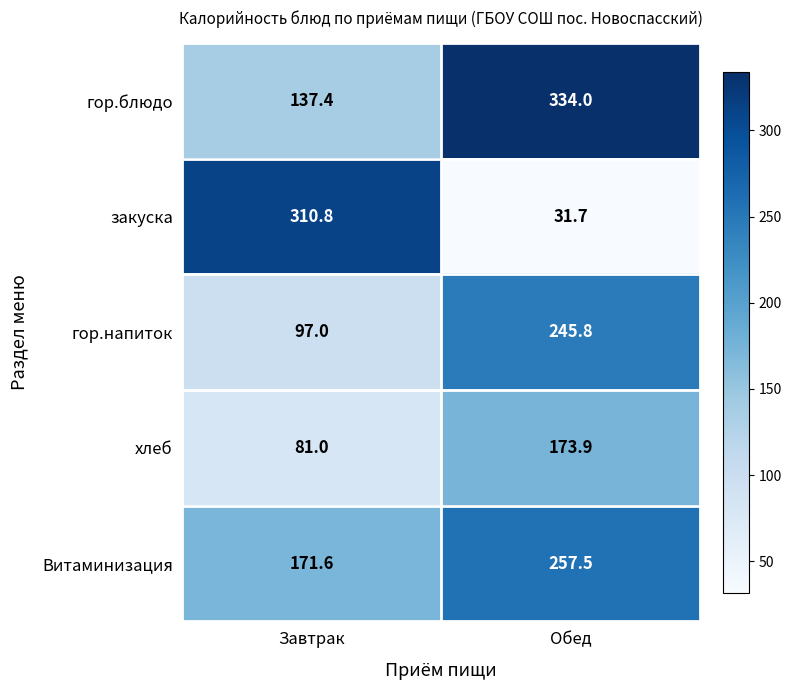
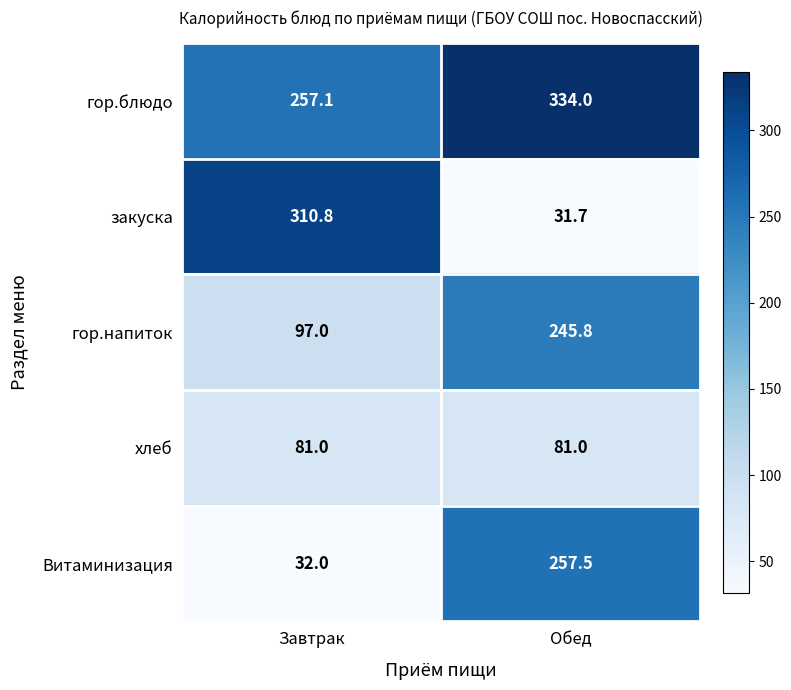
гор.блюдо, Завтрак: 137.4 -> 257.1
хлеб, Обед: 173.9 -> 81.0
Витаминизация, Завтрак: 171.6 -> 32.0
